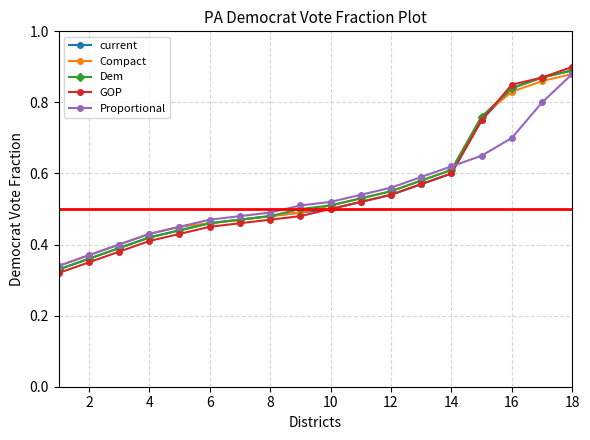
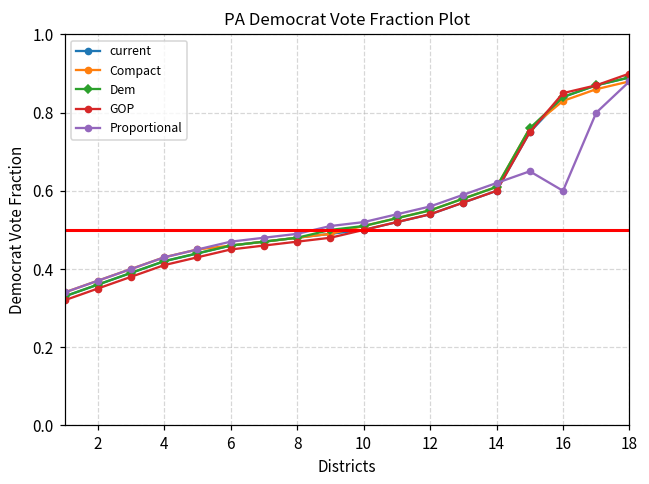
Proportional, 16: 0.7 -> 0.6
